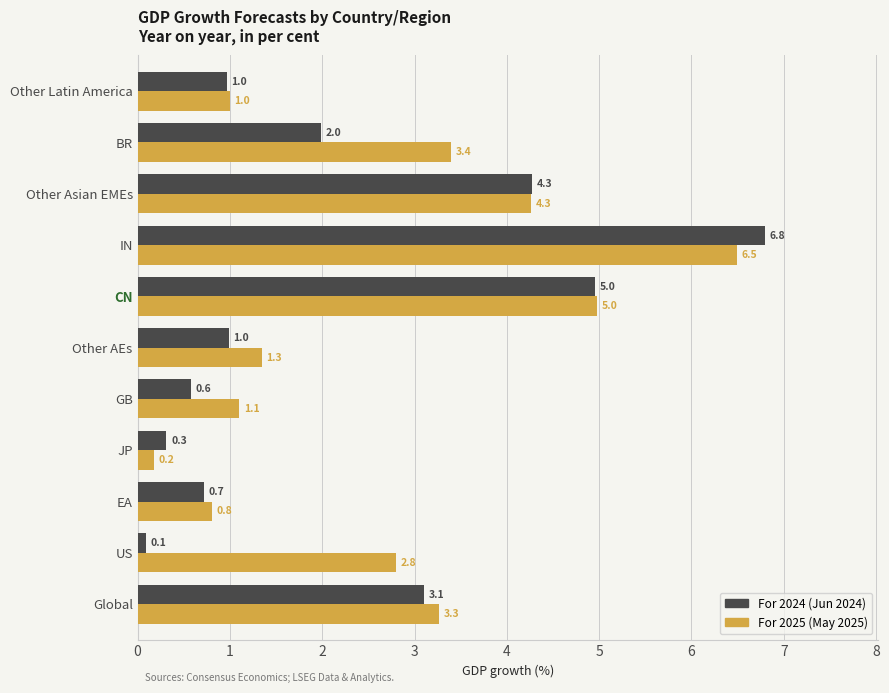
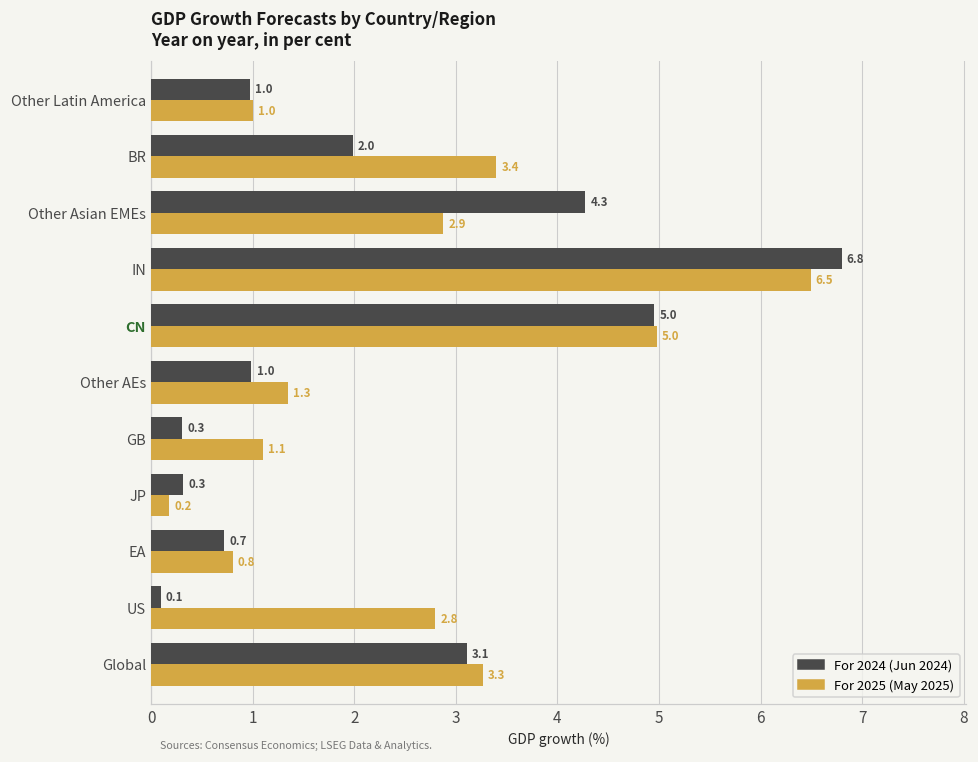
For 2025 (May 2025), Other Asian EMEs: 4.3 -> 2.9
For 2024 (Jun 2024), GB: 0.6 -> 0.3
